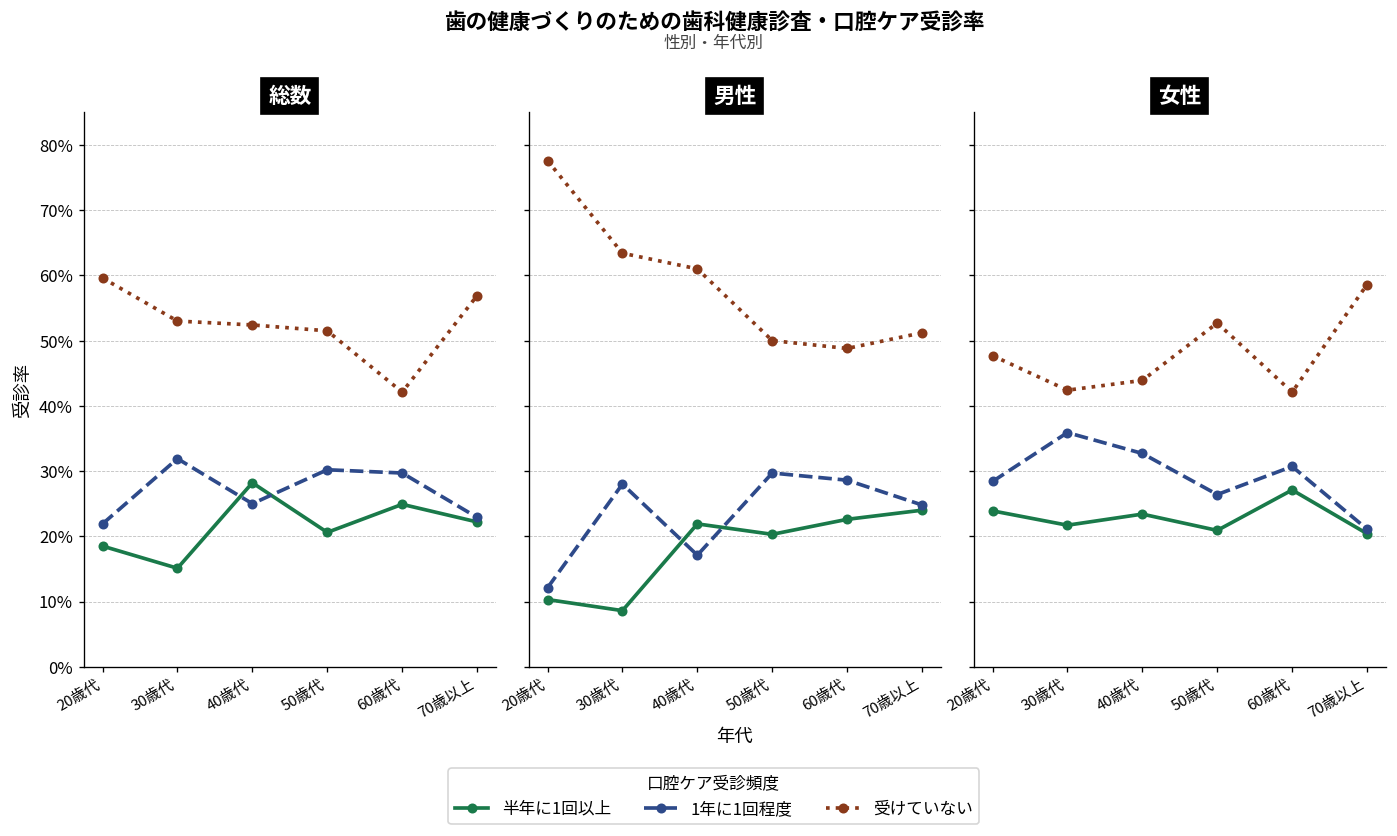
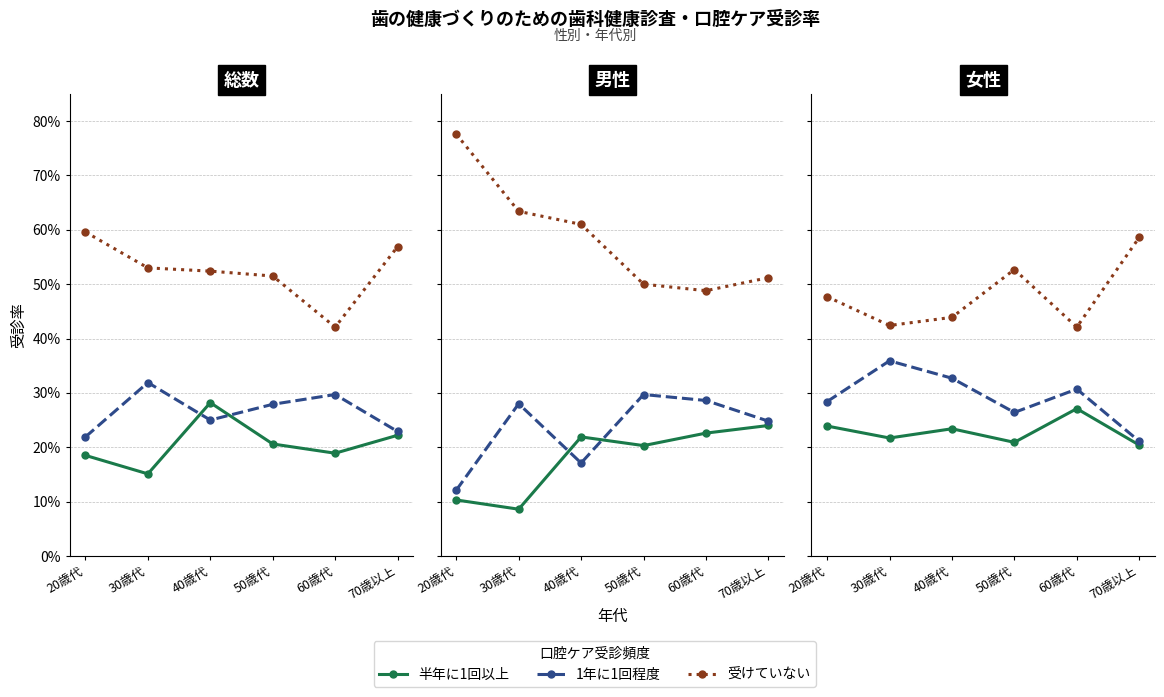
総数, 1年に1回程度, 50歳代: 30% -> 28%
総数, 半年に1回以上, 60歳代: 25% -> 19%
